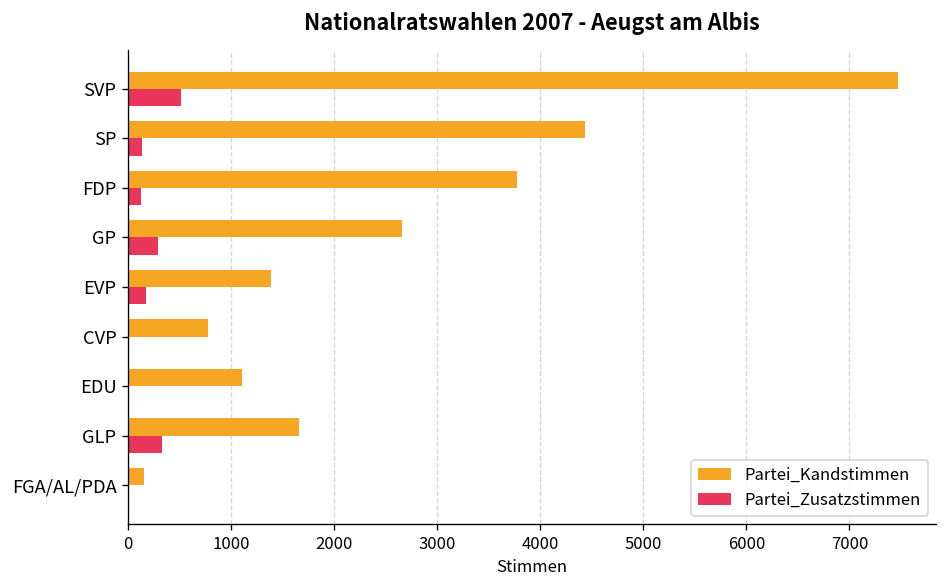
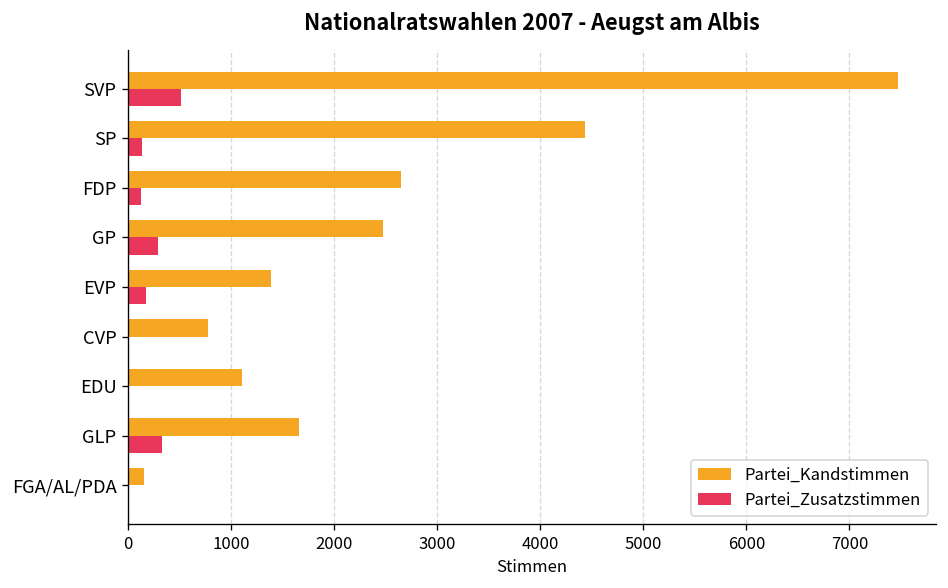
Partei_Kandstimmen, FDP: 3800 -> 2600
Partei_Kandstimmen, GP: 2700 -> 2500
